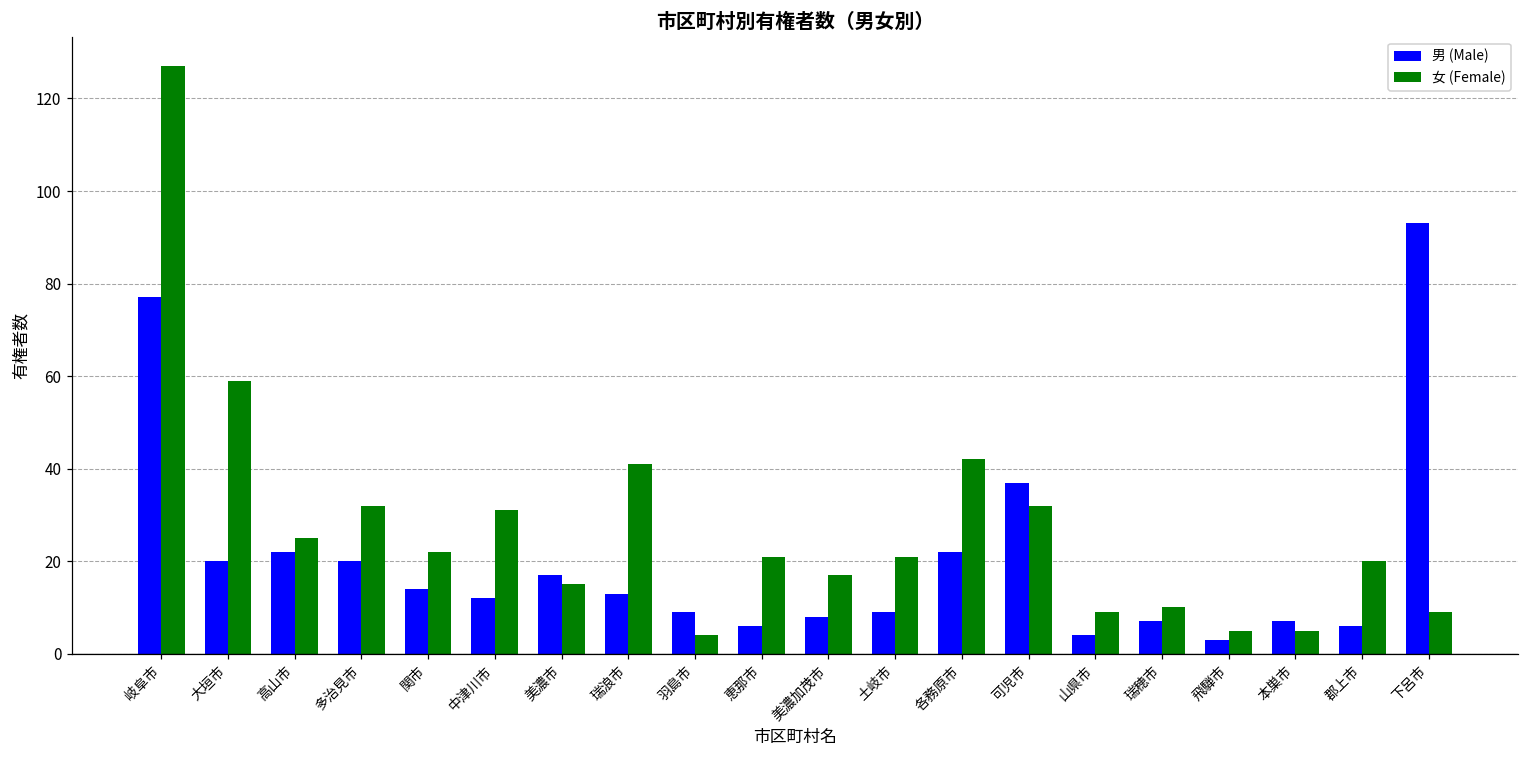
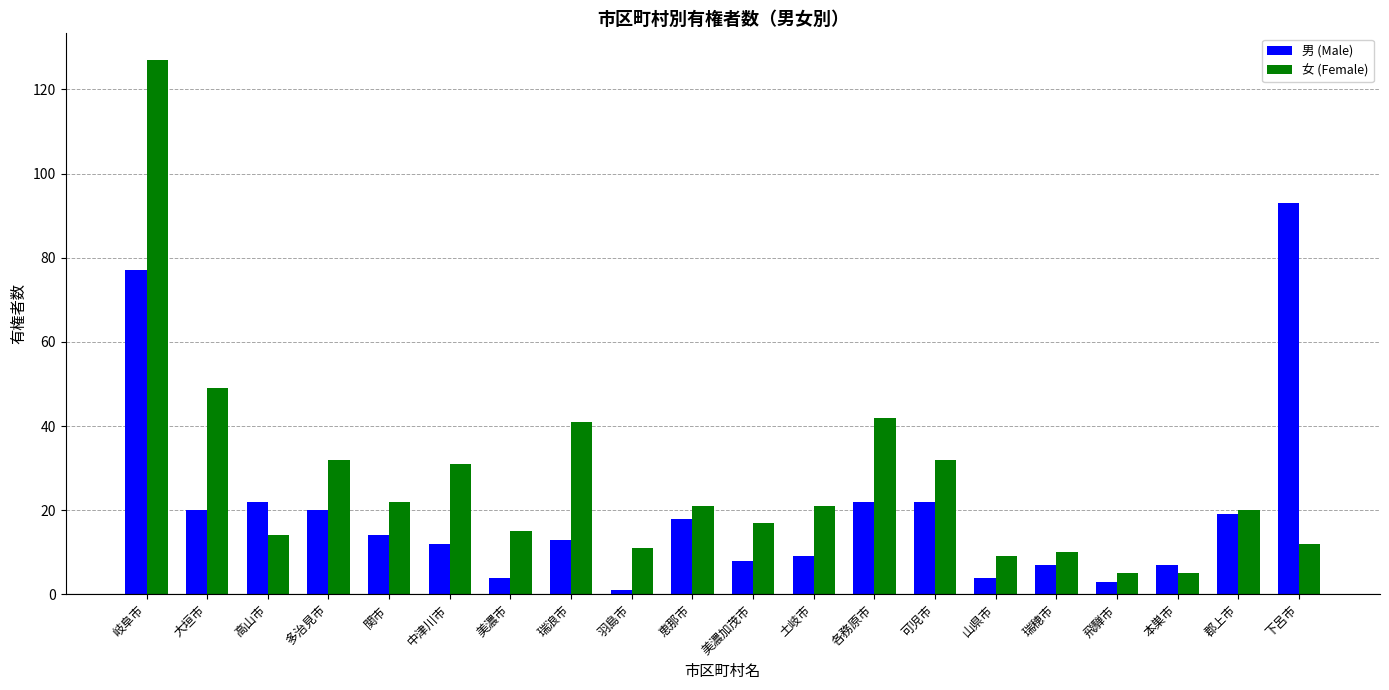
女 (Female), 大垣市: 59 -> 49
女 (Female), 高山市: 25 -> 14
男 (Male), 美濃市: 17 -> 4
男 (Male), 羽島市: 9 -> 1
女 (Female), 羽島市: 4 -> 11
男 (Male), 恵那市: 6 -> 18
男 (Male), 可児市: 37 -> 22
男 (Male), 郡上市: 6 -> 19
女 (Female), 下呂市: 9 -> 12
